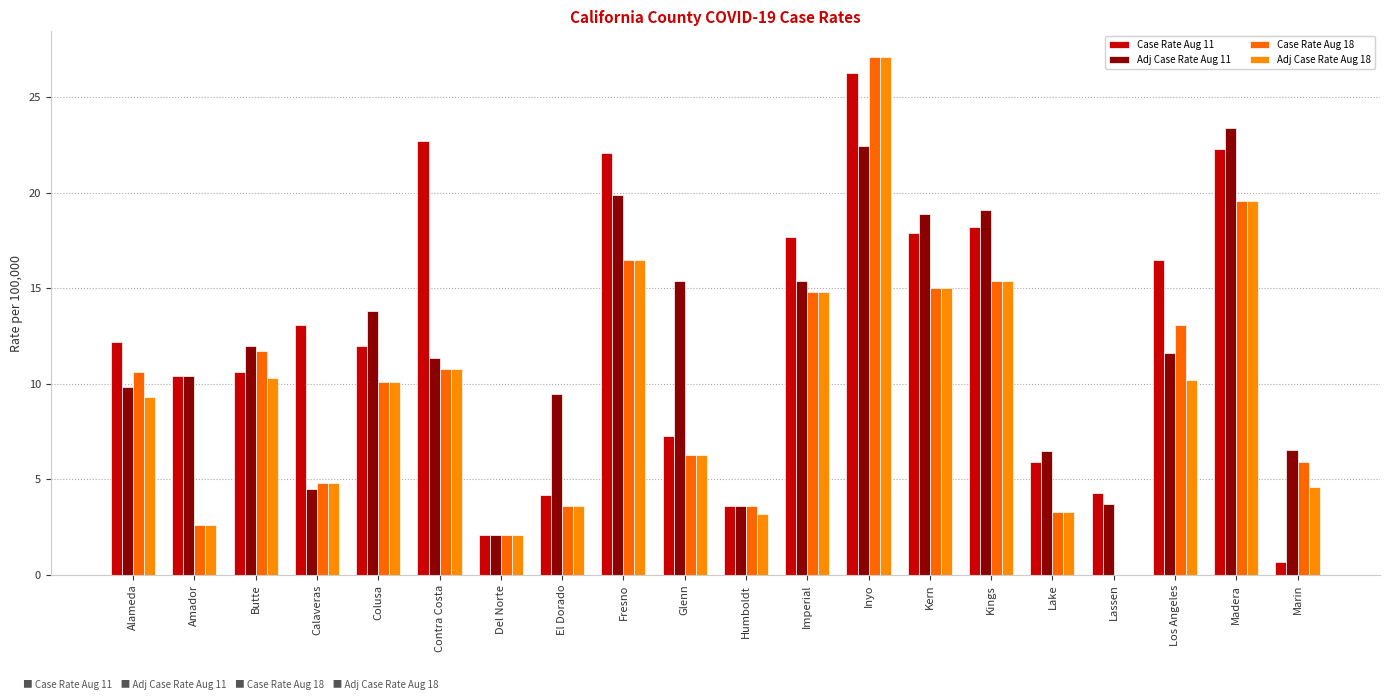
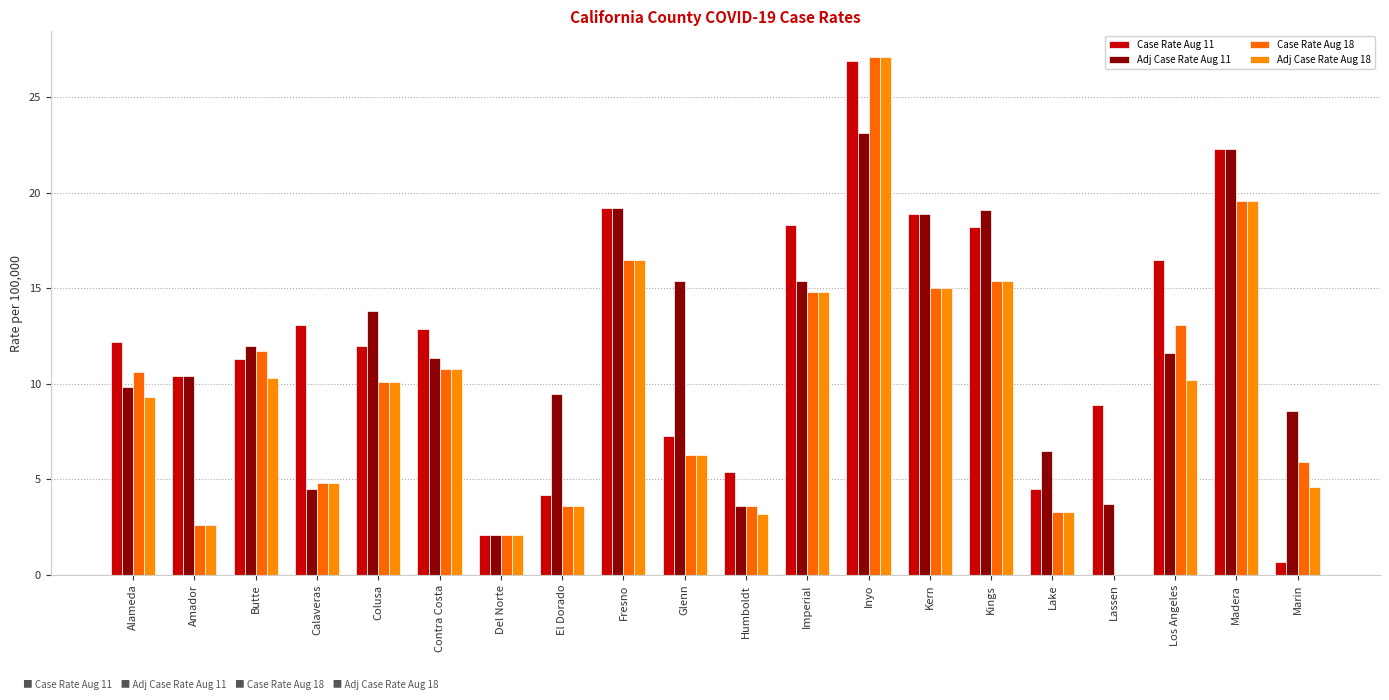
Case Rate Aug 11, Butte: 10.6 -> 11.3
Case Rate Aug 11, Contra Costa: 22.7 -> 12.9
Case Rate Aug 11, Fresno: 22.1 -> 19.2
Adj Case Rate Aug 11, Fresno: 19.9 -> 19.2
Case Rate Aug 11, Humboldt: 3.6 -> 5.4
Case Rate Aug 11, Imperial: 17.7 -> 18.3
Case Rate Aug 11, Inyo: 26.3 -> 26.9
Adj Case Rate Aug 11, Inyo: 22.5 -> 23.1
Case Rate Aug 11, Kern: 17.9 -> 18.9
Case Rate Aug 11, Lake: 5.9 -> 4.5
Case Rate Aug 11, Lassen: 4.3 -> 8.9
Adj Case Rate Aug 11, Madera: 23.4 -> 22.3
Adj Case Rate Aug 11, Marin: 6.6 -> 8.6
